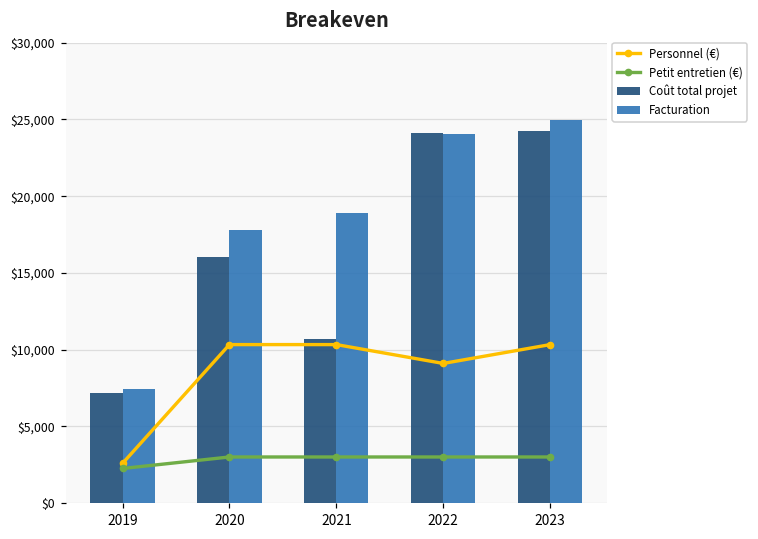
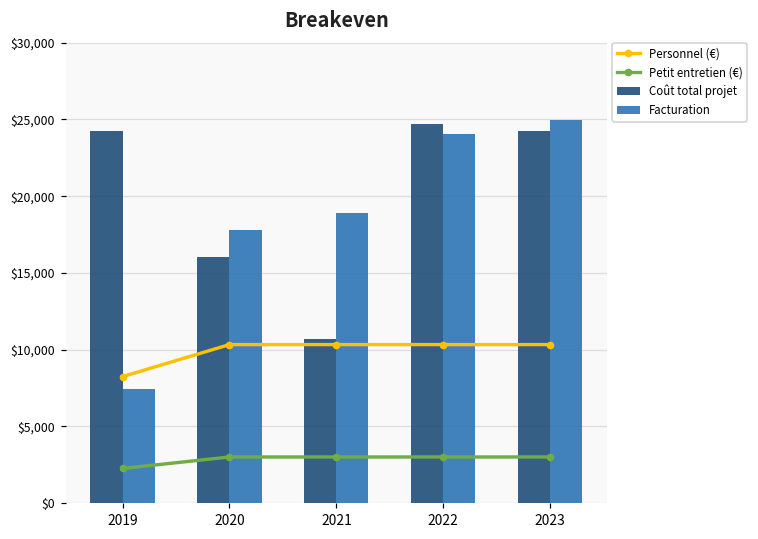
Coût total projet, 2019: $7,200 -> $24,200
Personnel (€), 2019: $2,600 -> $8,200
Coût total projet, 2022: $24,100 -> $24,700
Personnel (€), 2022: $9,100 -> $10,300
